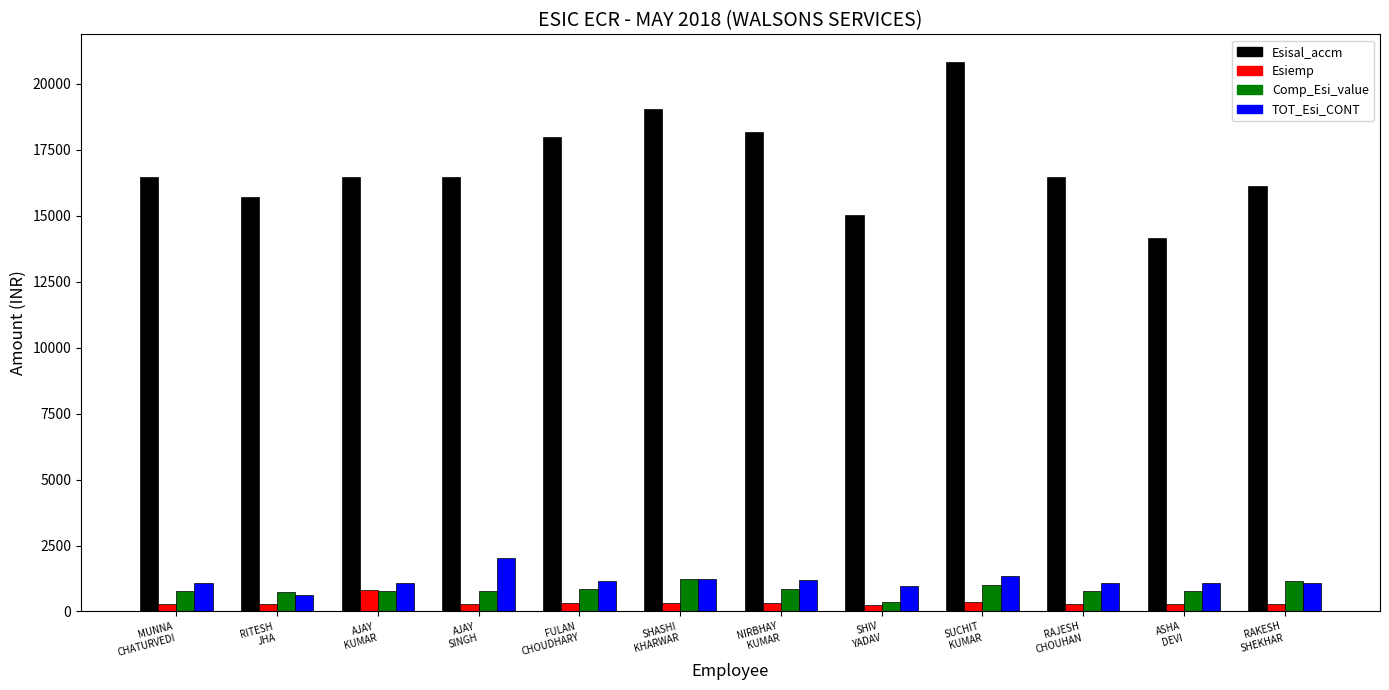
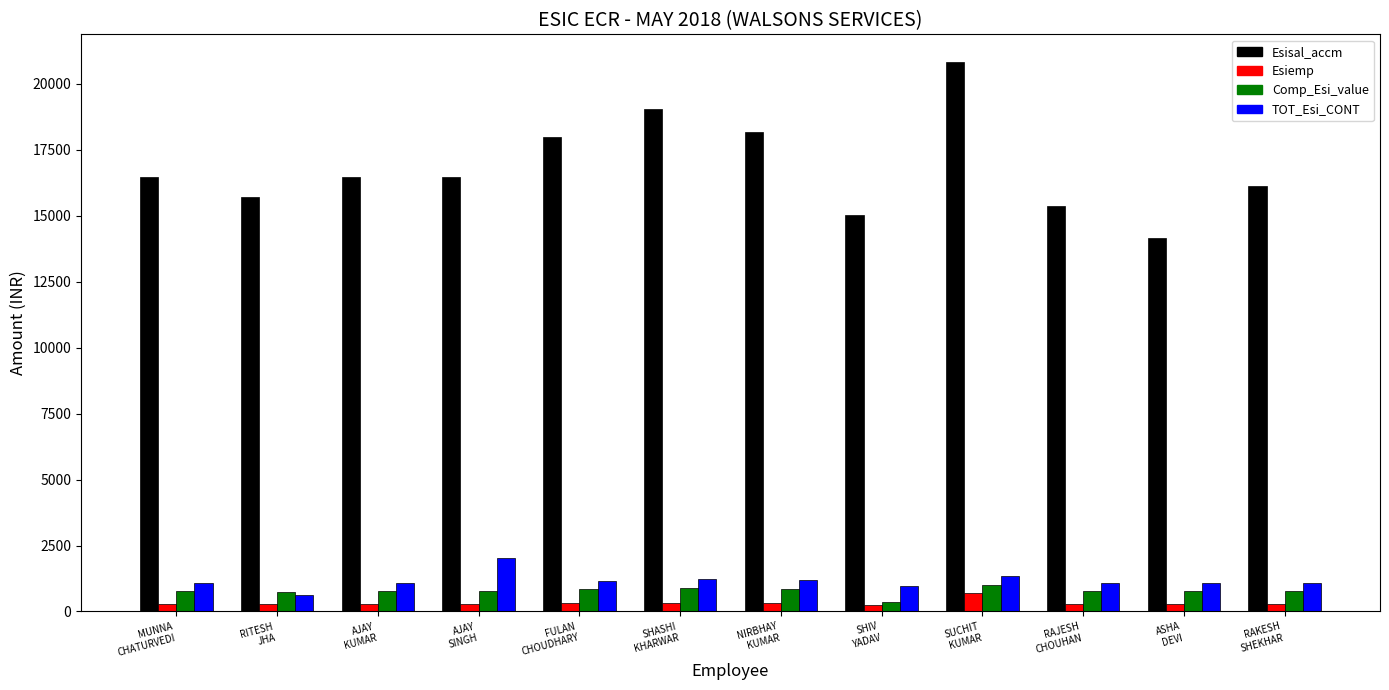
Esiemp, AJAY KUMAR: 800 -> 300
Comp_Esi_value, SHASHI KHARWAR: 1200 -> 900
Esiemp, SUCHIT KUMAR: 400 -> 700
Esisal_accm, RAJESH CHOUHAN: 16500 -> 15400
Comp_Esi_value, RAKESH SHEKHAR: 1200 -> 800
